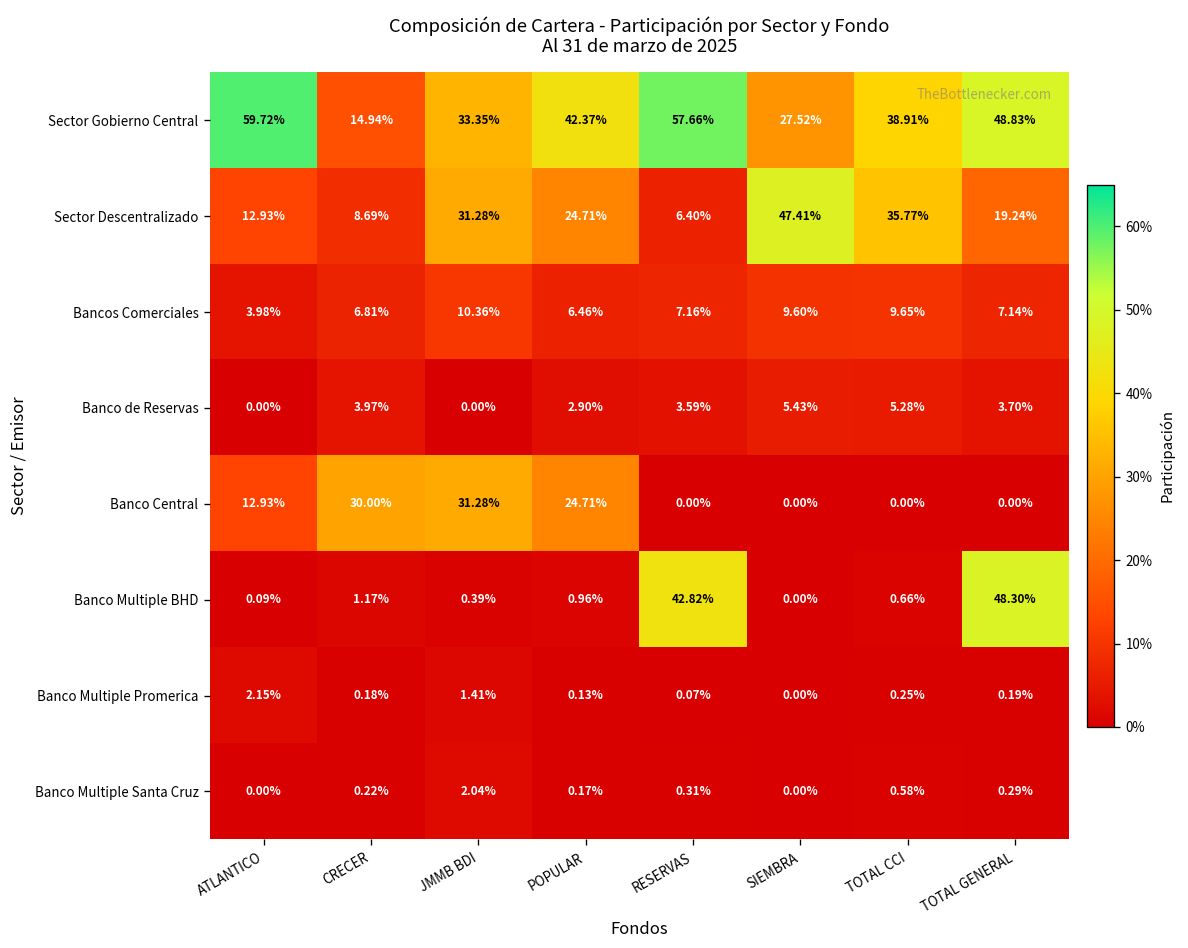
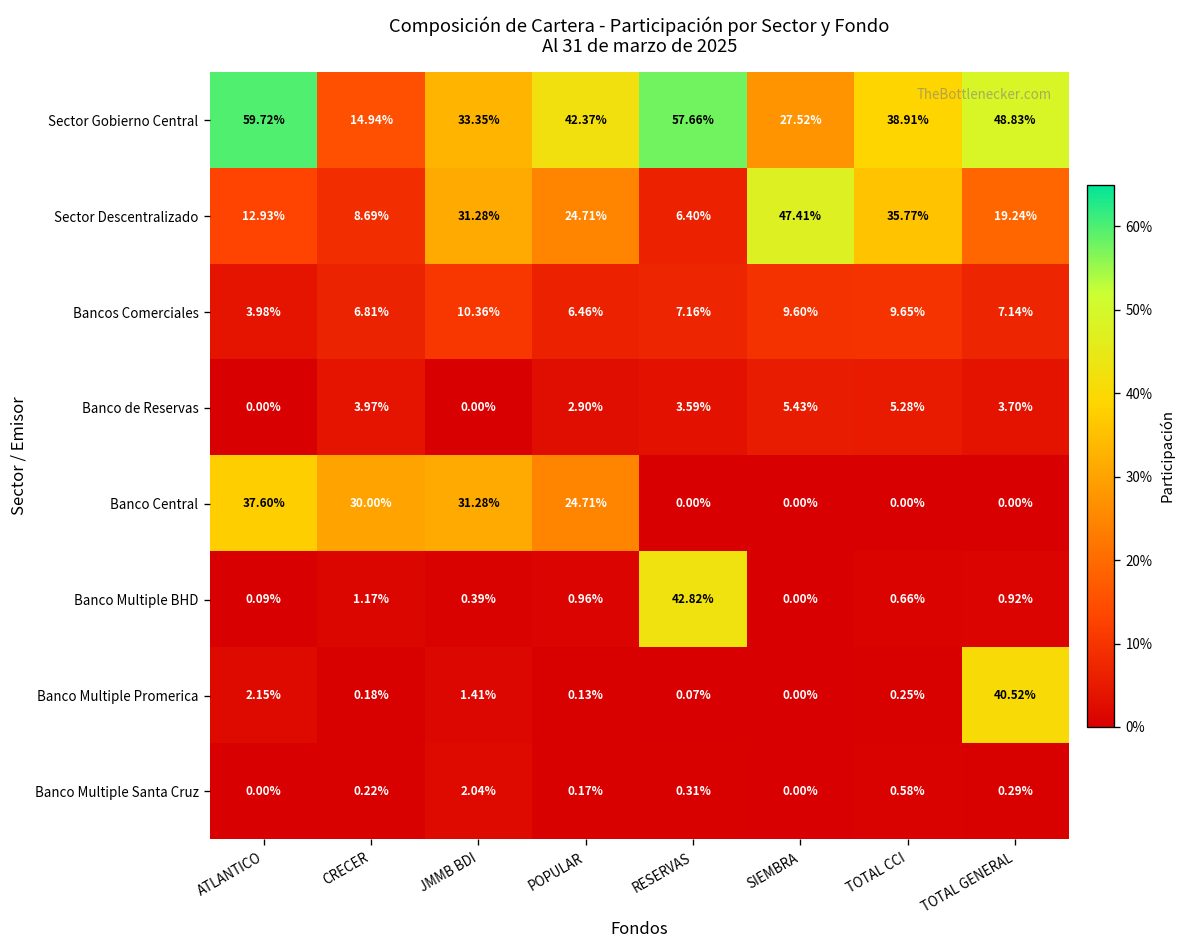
Banco Central, ATLANTICO: 12.93% -> 37.60%
Banco Multiple BHD, TOTAL GENERAL: 48.30% -> 0.92%
Banco Multiple Promerica, TOTAL GENERAL: 0.19% -> 40.52%
